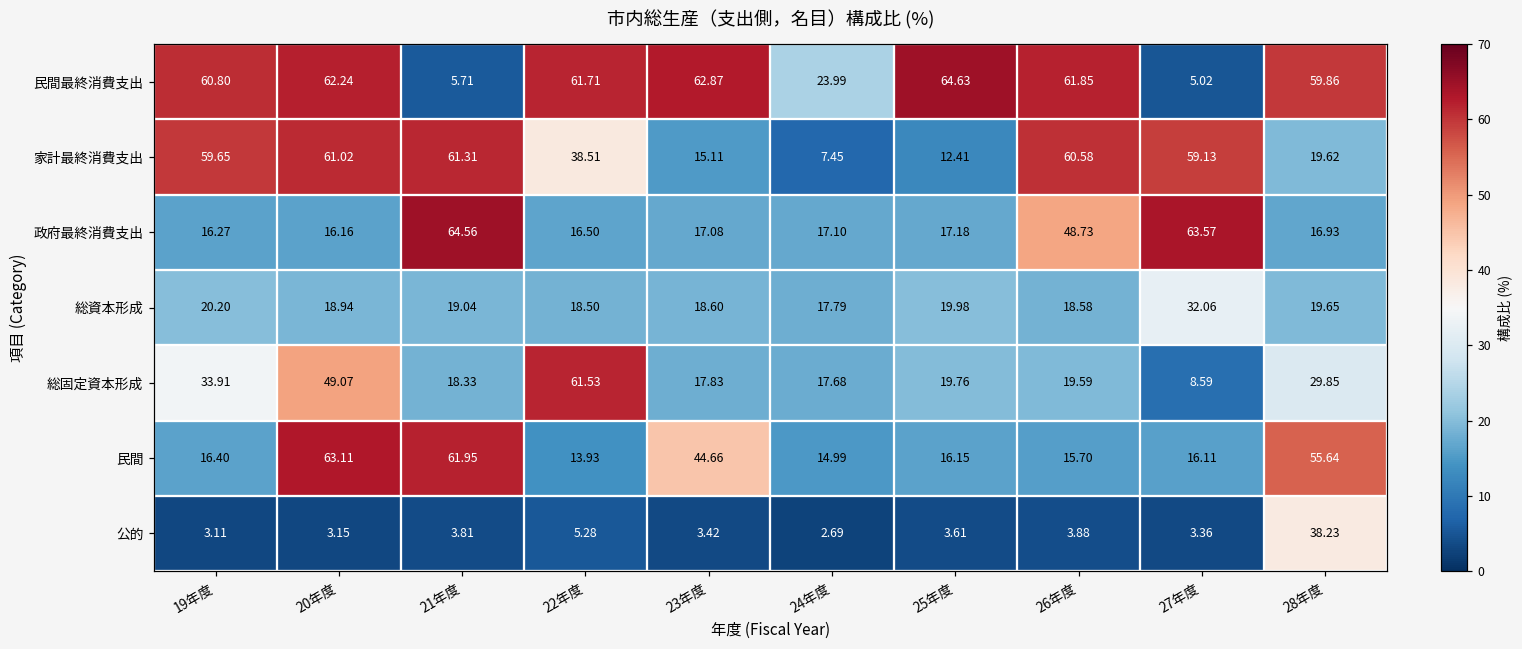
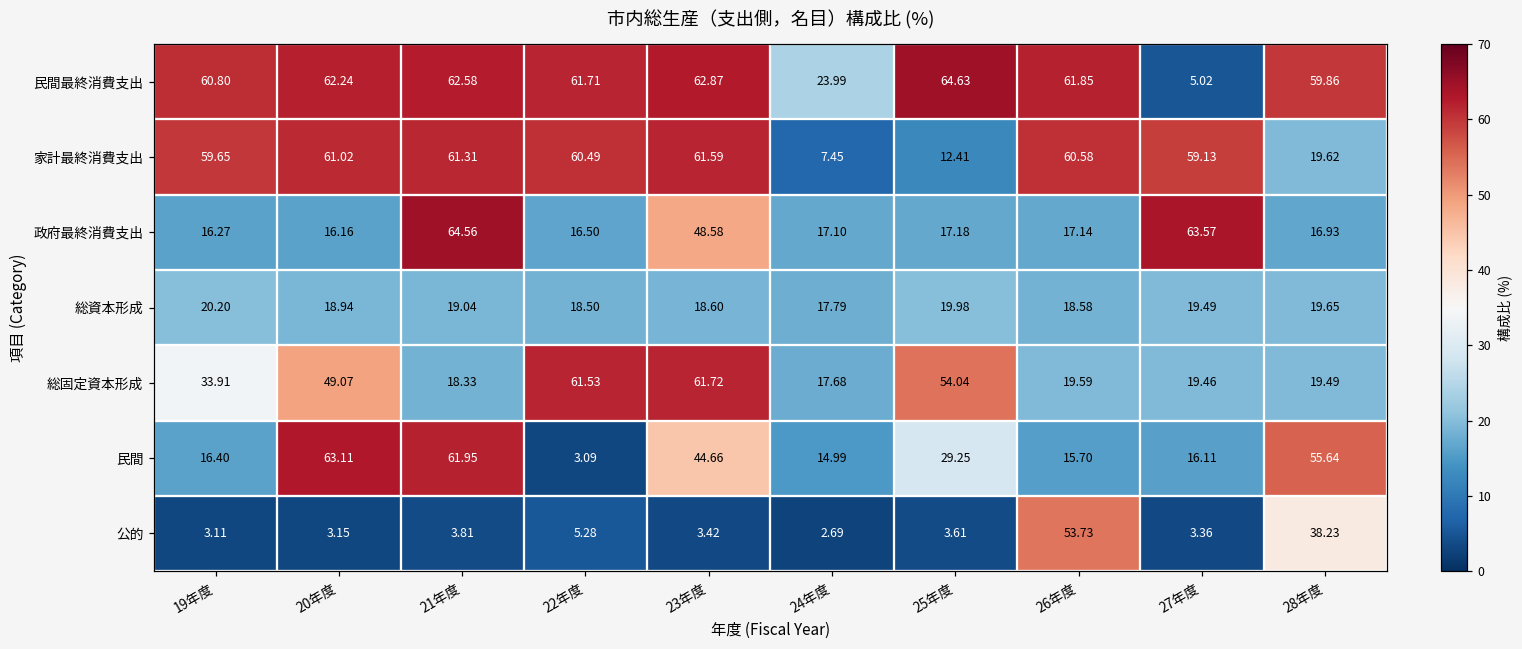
民間最終消費支出, 21年度: 5.71 -> 62.58
家計最終消費支出, 22年度: 38.51 -> 60.49
家計最終消費支出, 23年度: 15.11 -> 61.59
政府最終消費支出, 23年度: 17.08 -> 48.58
政府最終消費支出, 26年度: 48.73 -> 17.14
総資本形成, 27年度: 32.06 -> 19.49
総固定資本形成, 23年度: 17.83 -> 61.72
総固定資本形成, 25年度: 19.76 -> 54.04
総固定資本形成, 27年度: 8.59 -> 19.46
総固定資本形成, 28年度: 29.85 -> 19.49
民間, 22年度: 13.93 -> 3.09
民間, 25年度: 16.15 -> 29.25
公的, 26年度: 3.88 -> 53.73
